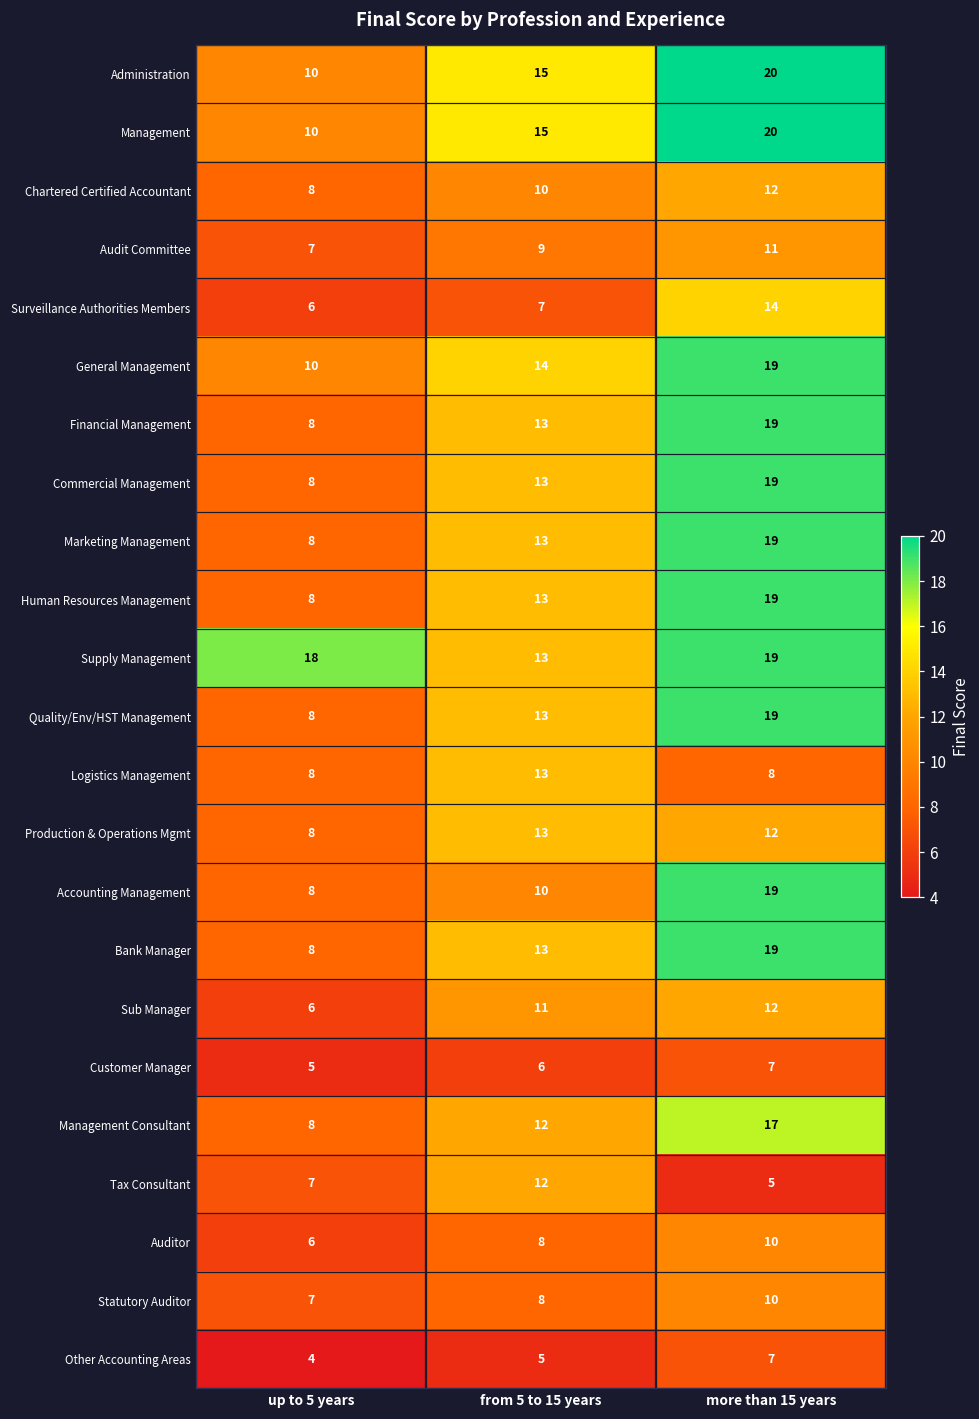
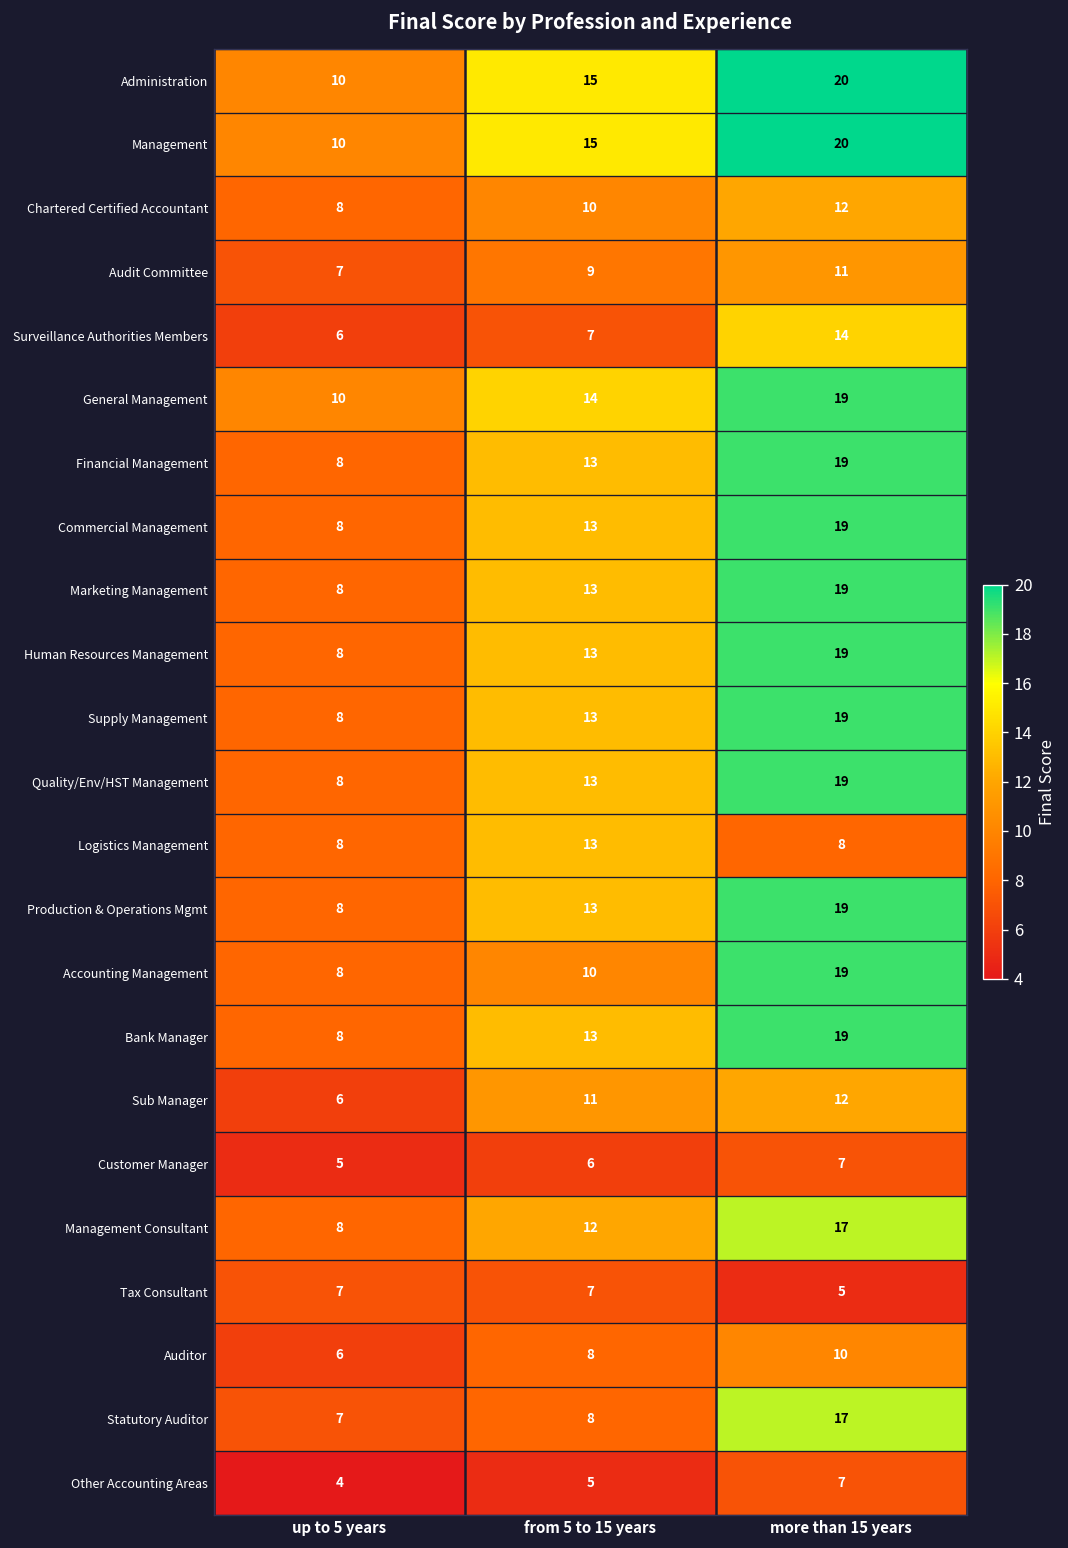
Supply Management, up to 5 years: 18 -> 8
Production & Operations Mgmt, more than 15 years: 12 -> 19
Tax Consultant, from 5 to 15 years: 12 -> 7
Statutory Auditor, more than 15 years: 10 -> 17
